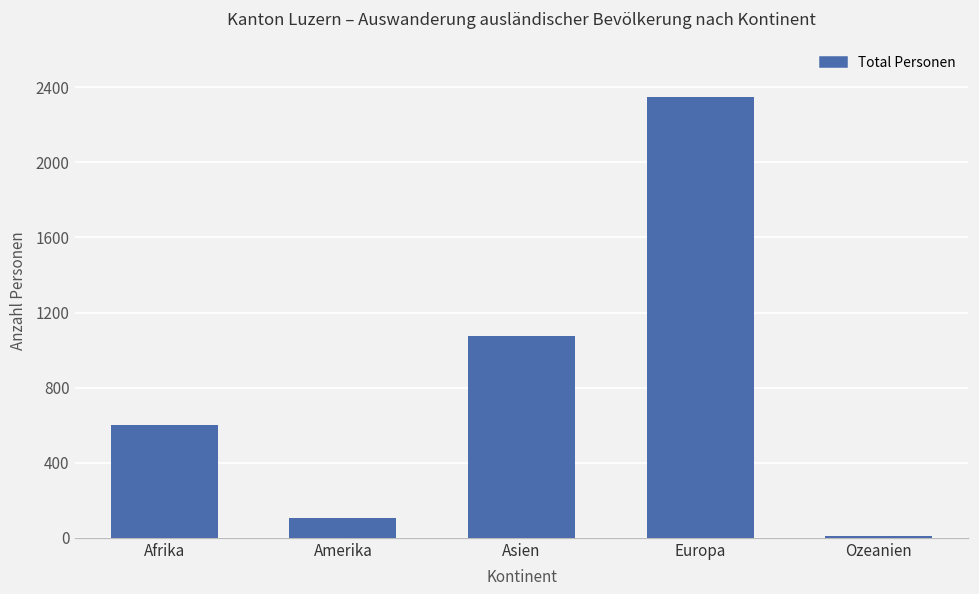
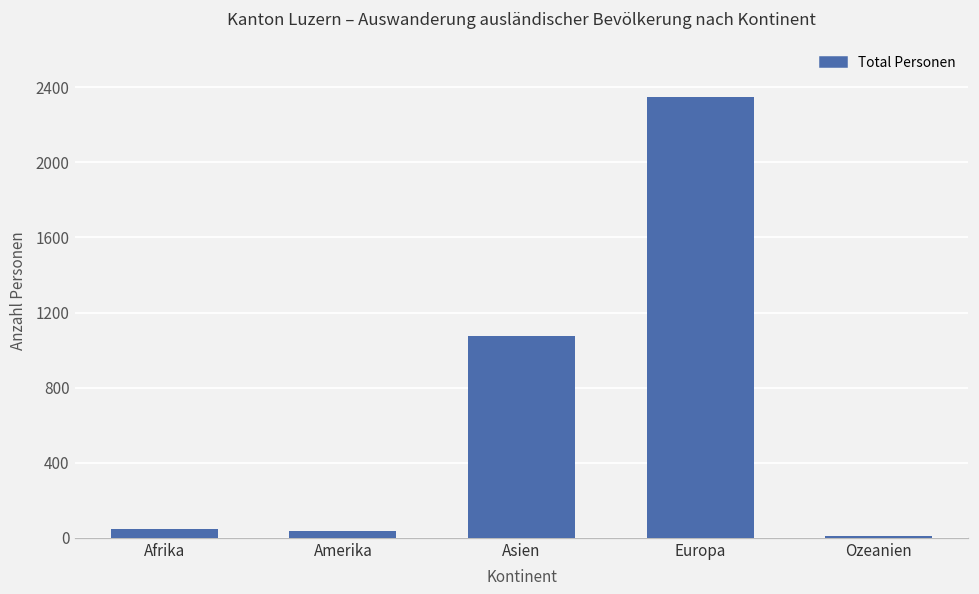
Afrika: 600 -> 50
Amerika: 110 -> 40
